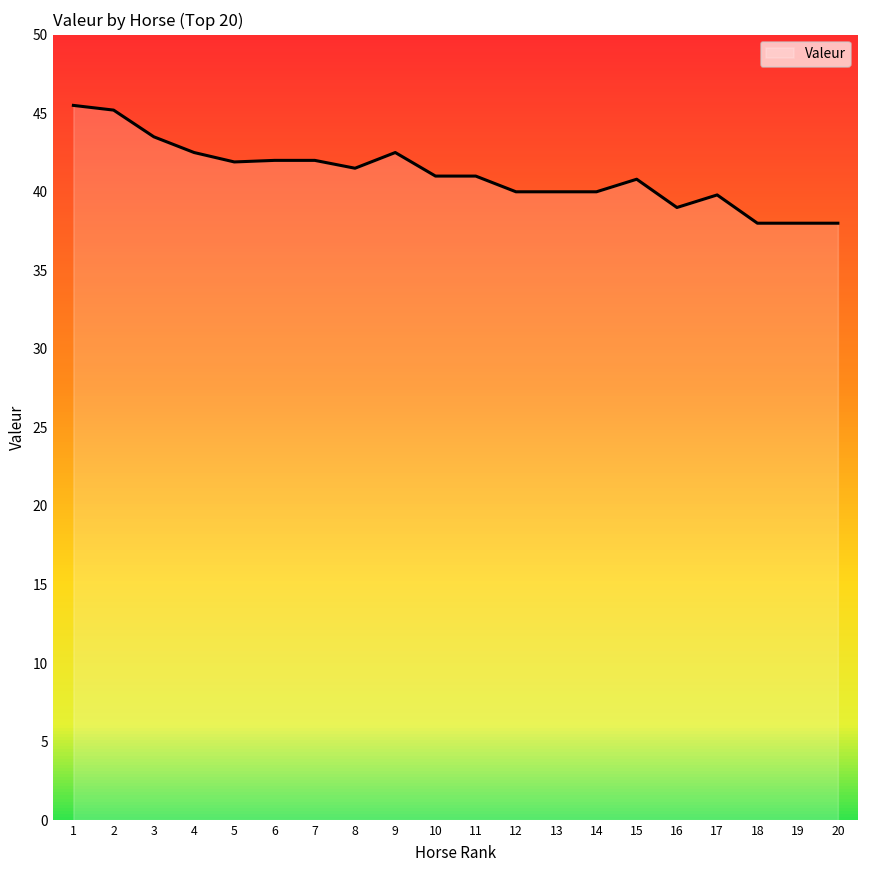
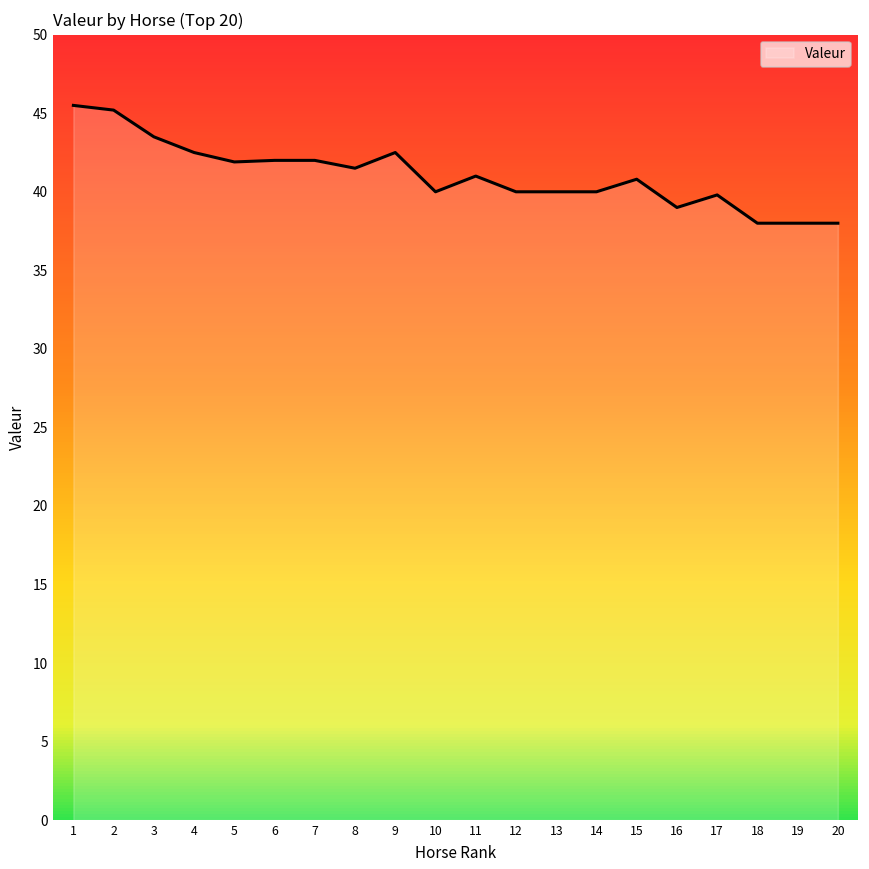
10: 41 -> 40
